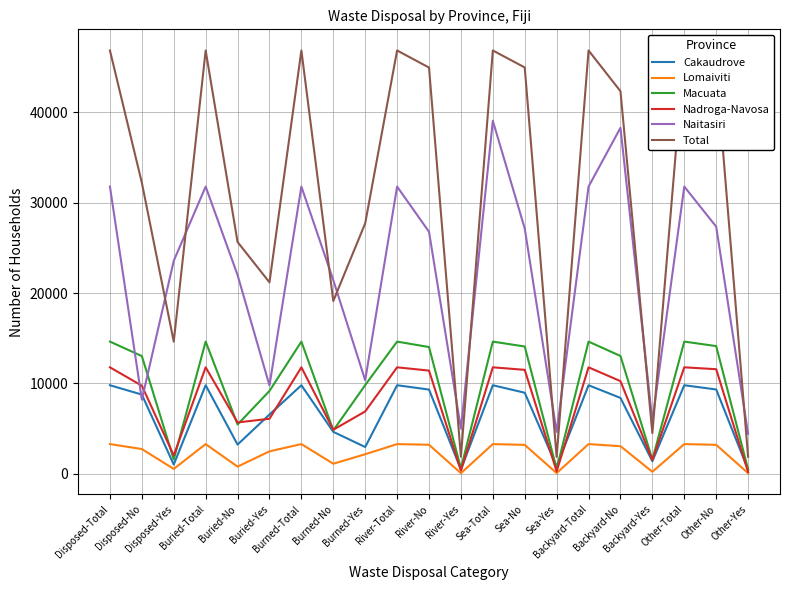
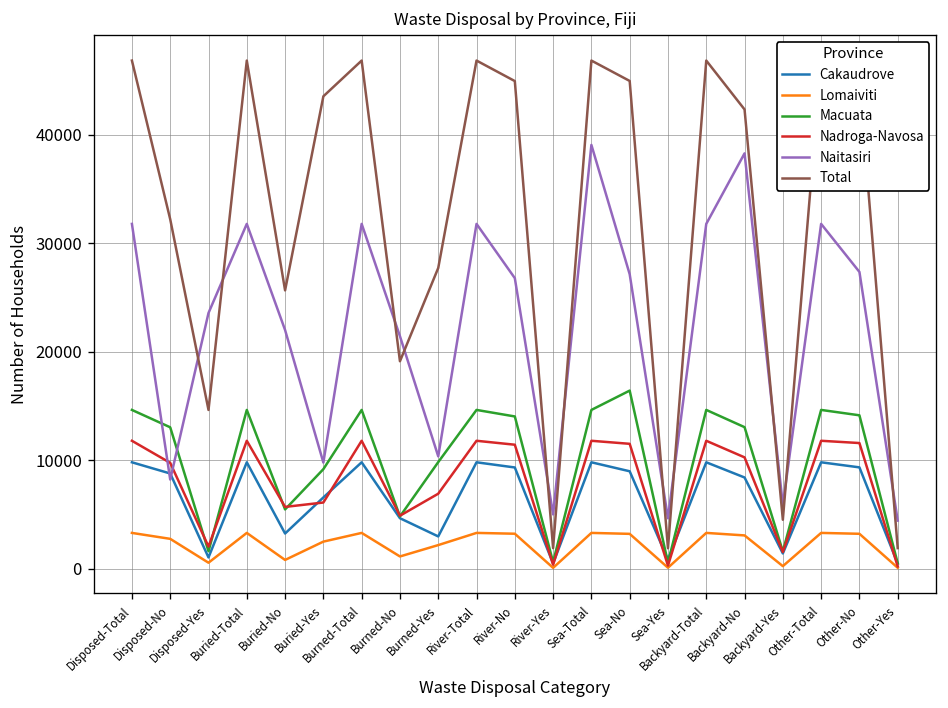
Total, Buried-Yes: 21000 -> 44000
Macuata, Sea-No: 14000 -> 16000
